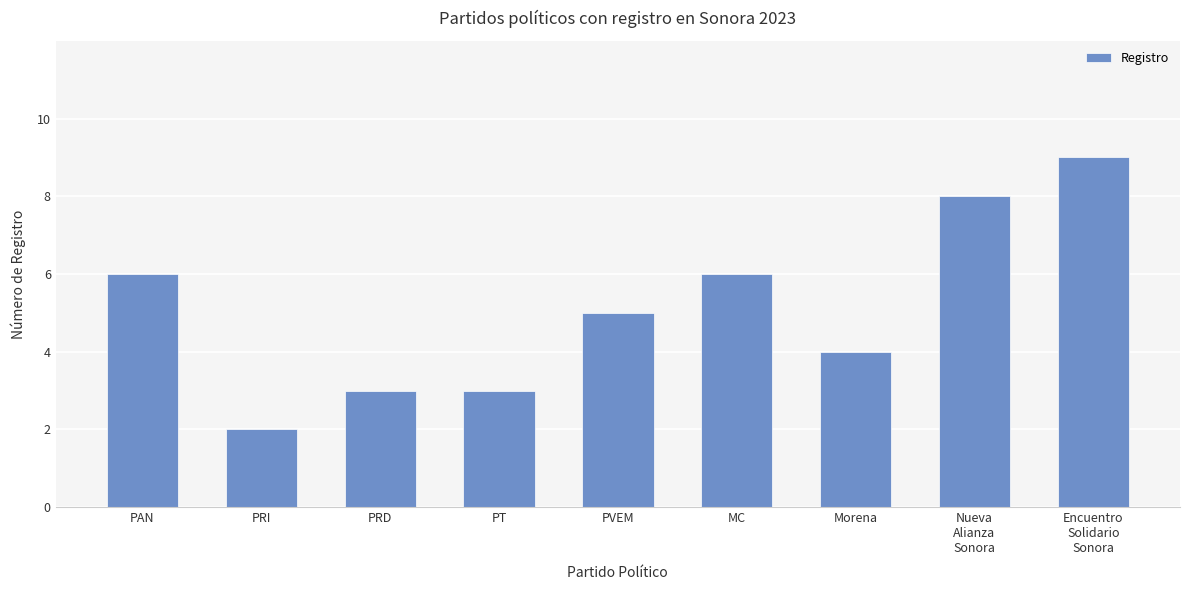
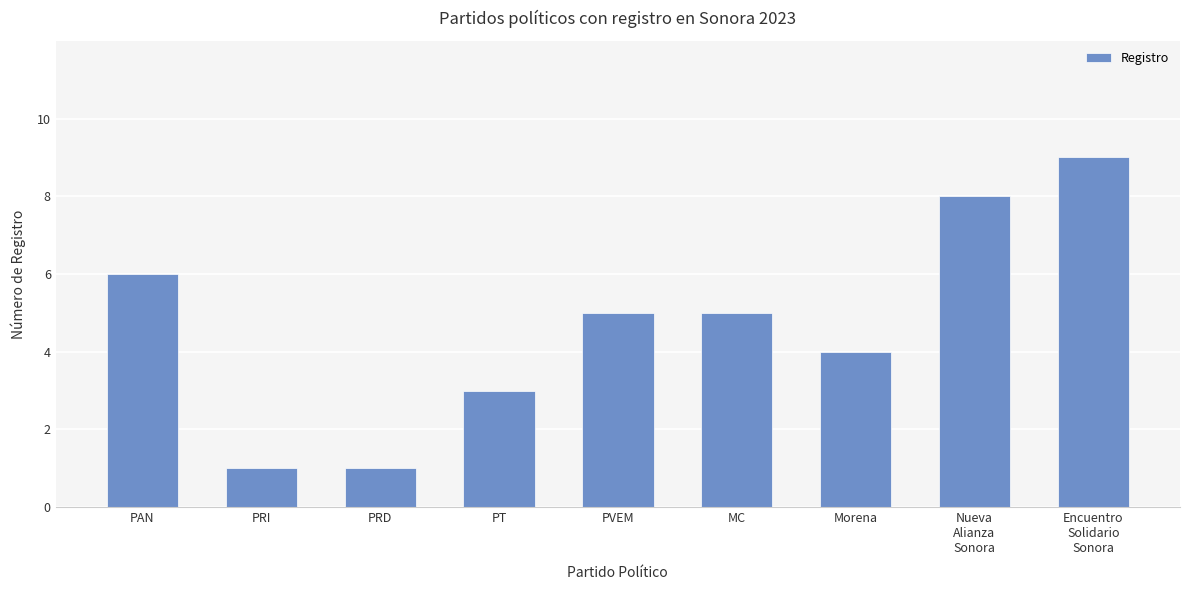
PRI: 2 -> 1
PRD: 3 -> 1
MC: 6 -> 5
